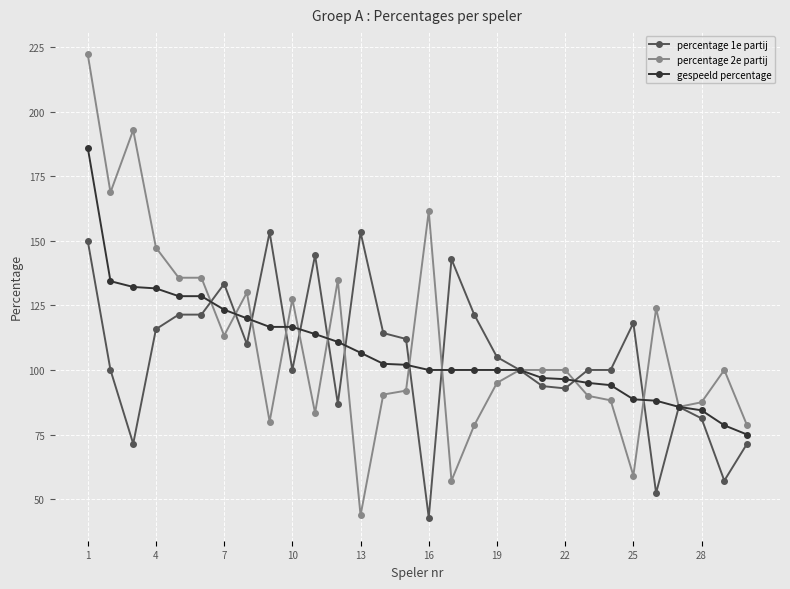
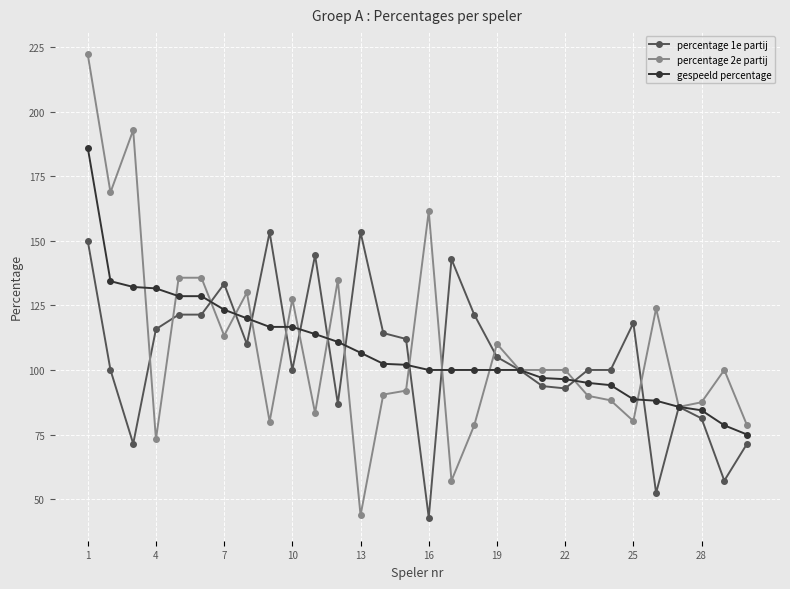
percentage 2e partij, 4: 147 -> 73
percentage 2e partij, 19: 95 -> 110
percentage 2e partij, 25: 59 -> 80
